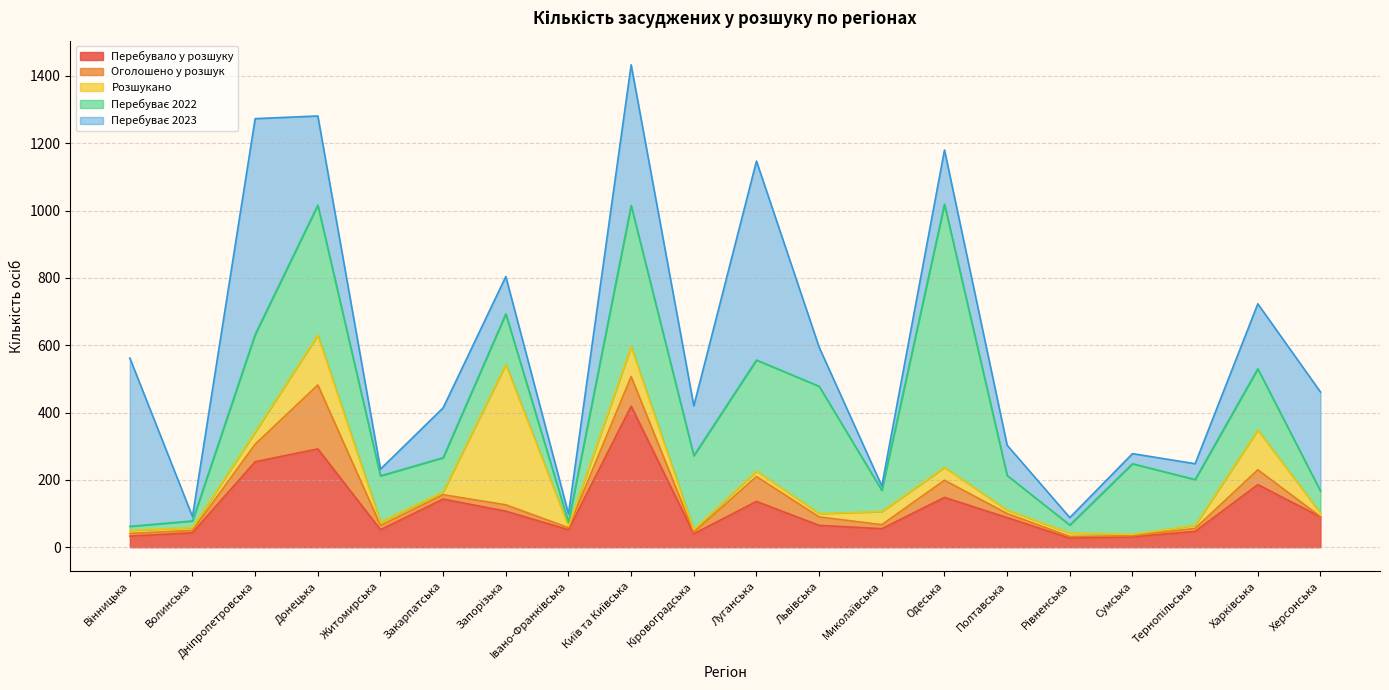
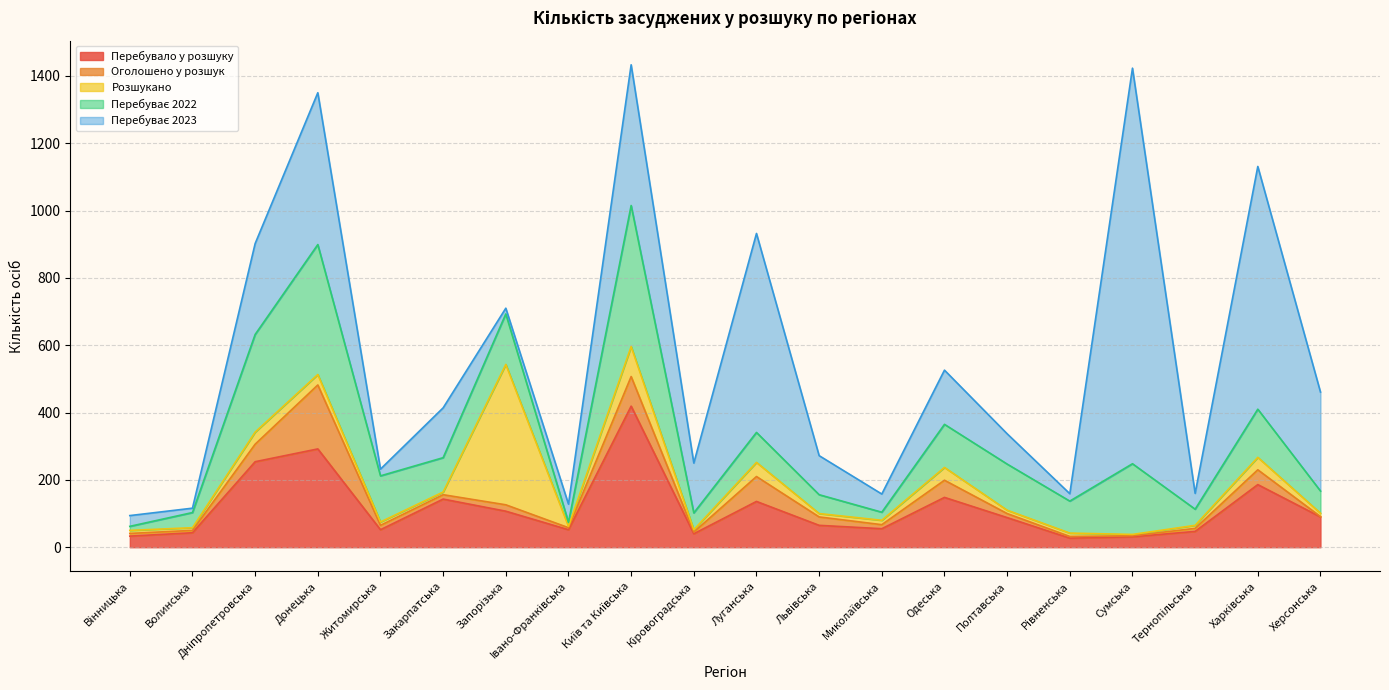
Перебуває 2023, Вінницька: 500 -> 30
Перебуває 2022, Волинська: 20 -> 50
Перебуває 2023, Дніпропетровська: 640 -> 270
Розшукано, Донецька: 150 -> 30
Перебуває 2023, Донецька: 270 -> 450
Перебуває 2023, Запорізька: 110 -> 20
Перебуває 2023, Івано-Франківська: 30 -> 50
Перебуває 2022, Кіровоградська: 220 -> 50
Розшукано, Луганська: 20 -> 40
Перебуває 2022, Луганська: 330 -> 90
Перебуває 2022, Львівська: 380 -> 60
Розшукано, Миколаївська: 40 -> 10
Перебуває 2022, Миколаївська: 60 -> 20
Перебуває 2023, Миколаївська: 10 -> 50
Перебуває 2022, Одеська: 780 -> 130
Перебуває 2022, Полтавська: 100 -> 140
Перебуває 2022, Рівненська: 20 -> 100
Перебуває 2023, Сумська: 30 -> 1180
Перебуває 2022, Тернопільська: 140 -> 50
Розшукано, Харківська: 120 -> 40
Перебуває 2022, Харківська: 180 -> 140
Перебуває 2023, Харківська: 190 -> 720
